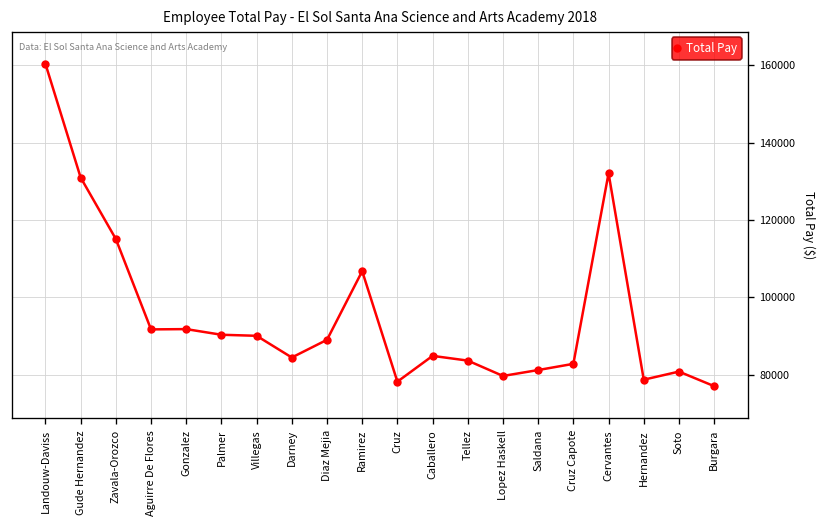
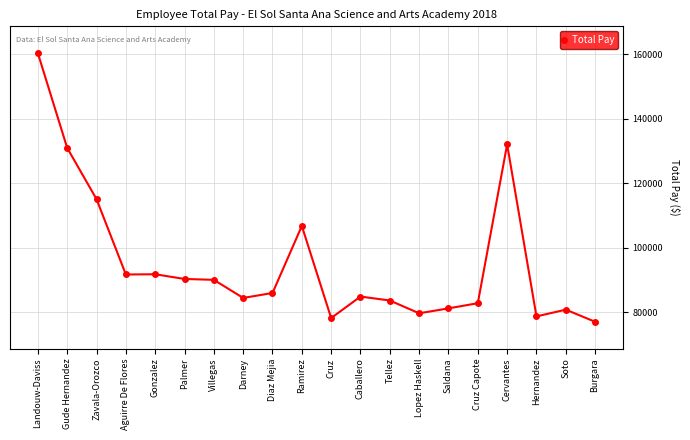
Diaz Mejia: 89000 -> 86000
